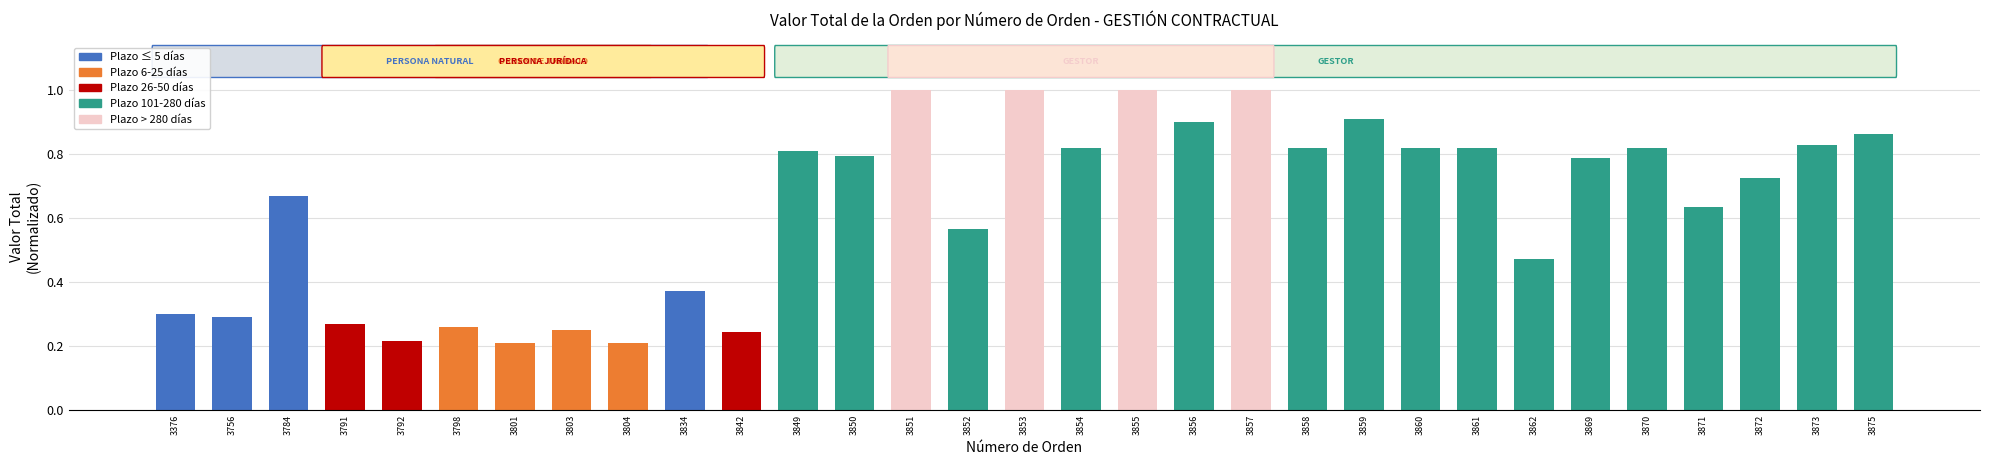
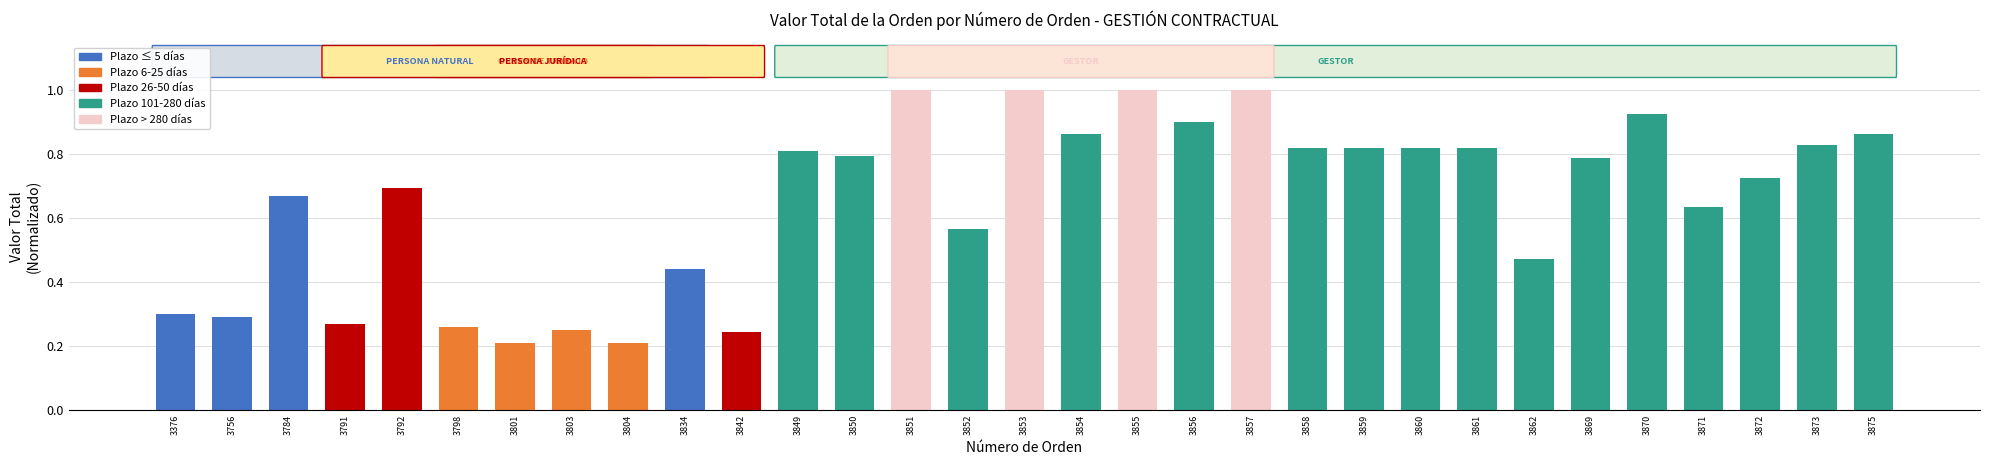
3792: 0.22 -> 0.69
3834: 0.37 -> 0.44
3854: 0.82 -> 0.86
3859: 0.91 -> 0.82
3870: 0.82 -> 0.93
